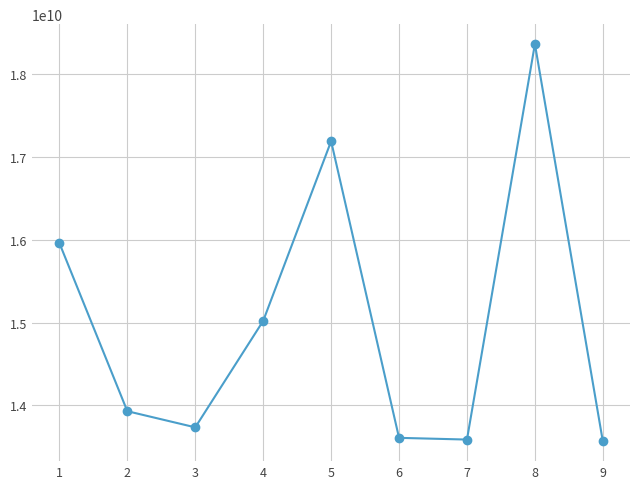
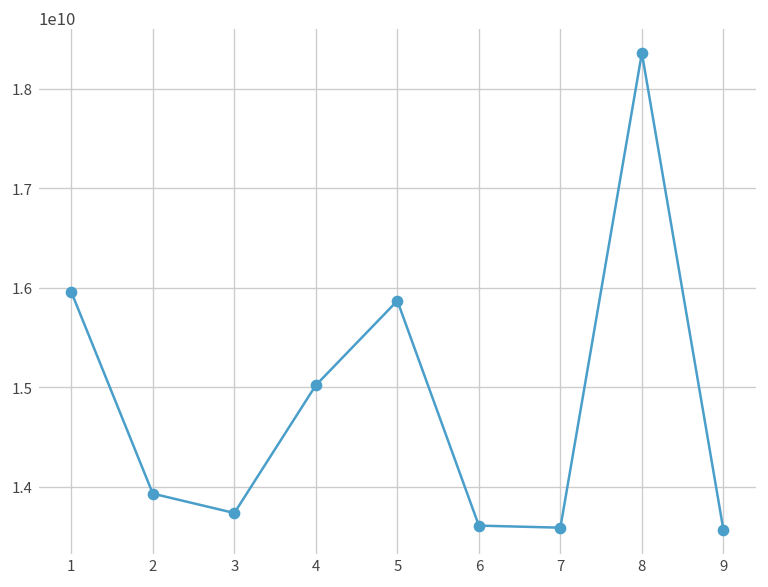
5: 17200000000 -> 15900000000
